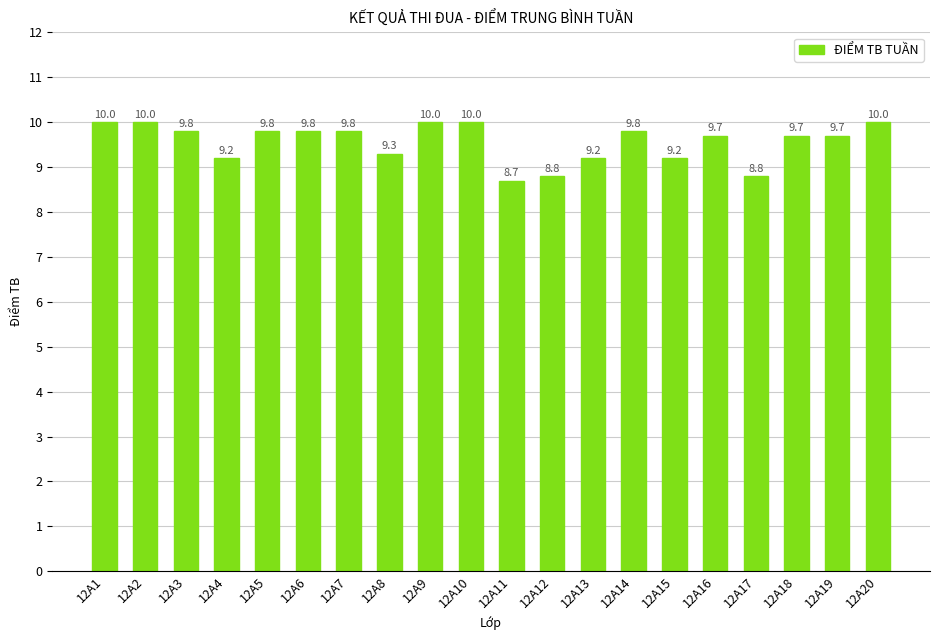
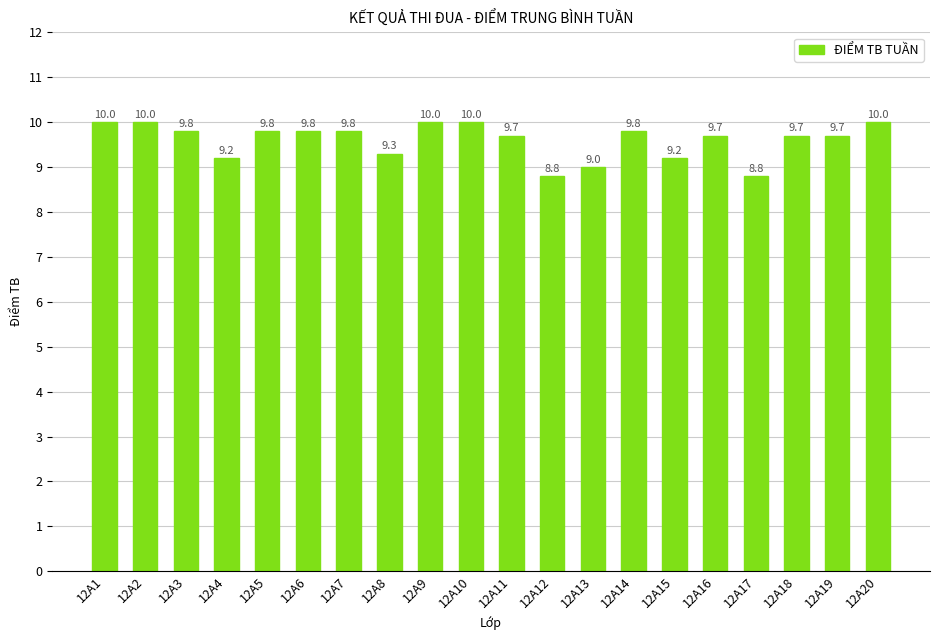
12A11: 8.7 -> 9.7
12A13: 9.2 -> 9.0
